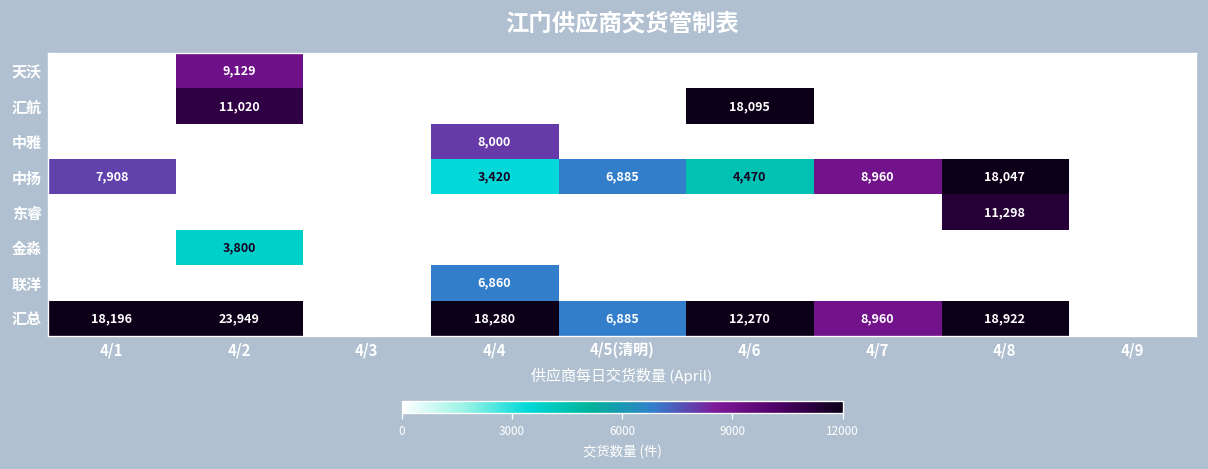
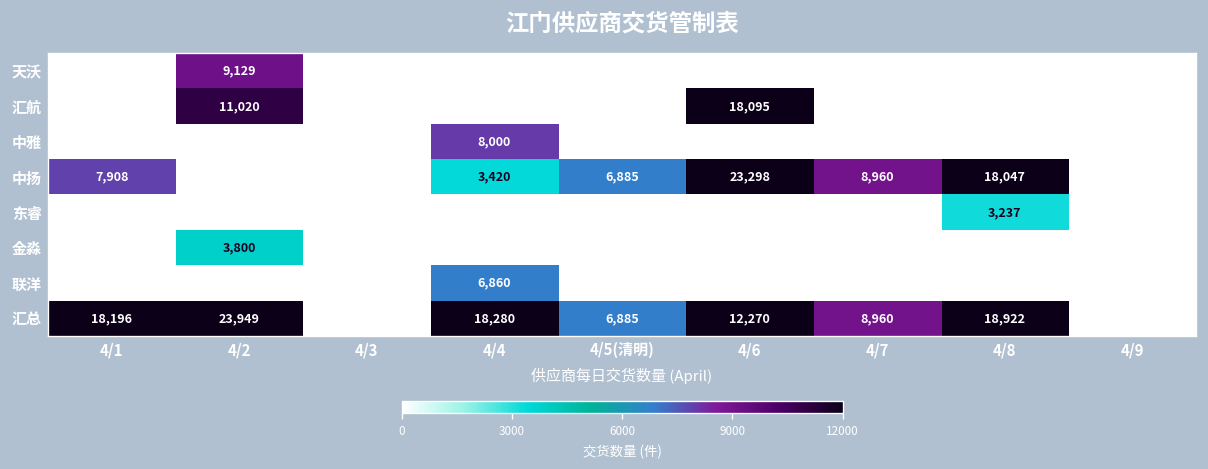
中扬, 4/6: 4,470 -> 23,298
东睿, 4/8: 11,298 -> 3,237
